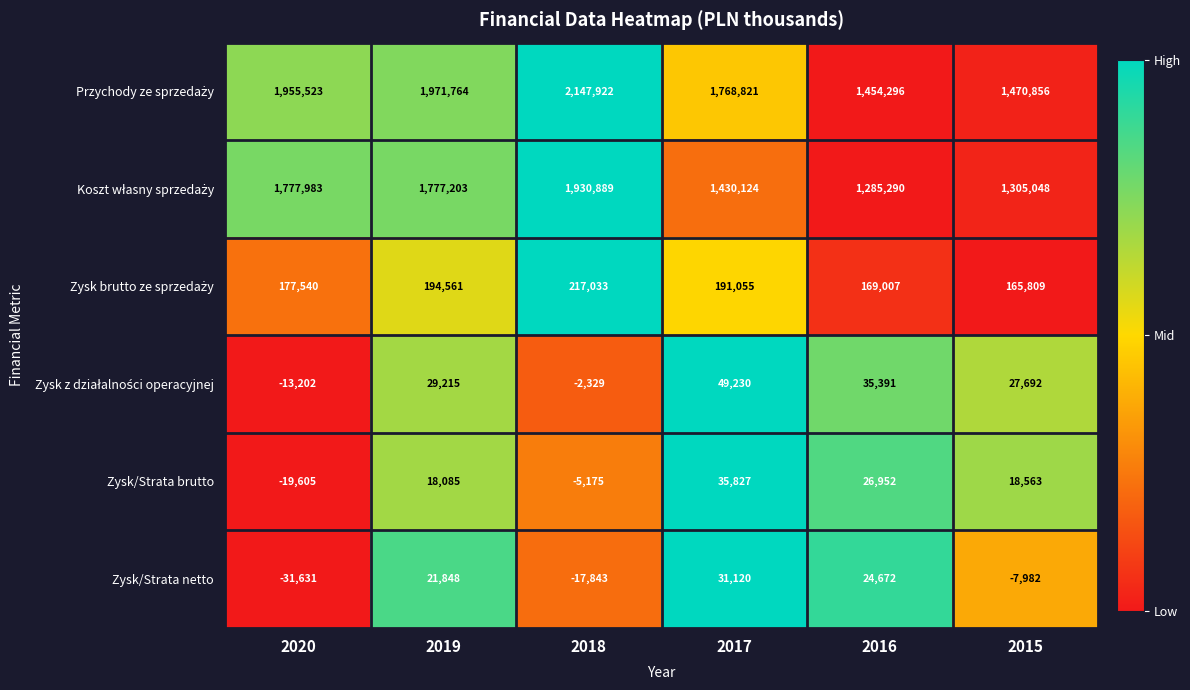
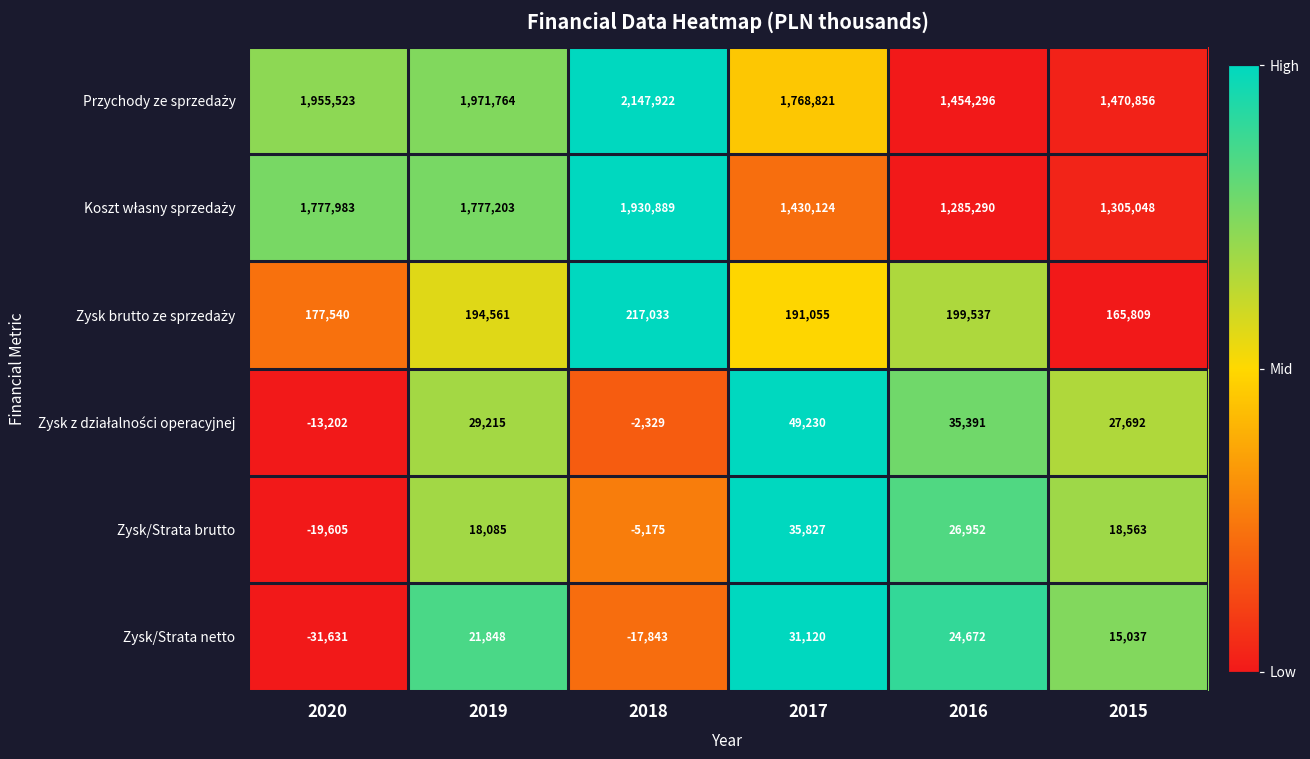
Zysk brutto ze sprzedaży, 2016: 169,007 -> 199,537
Zysk/Strata netto, 2015: -7,982 -> 15,037
